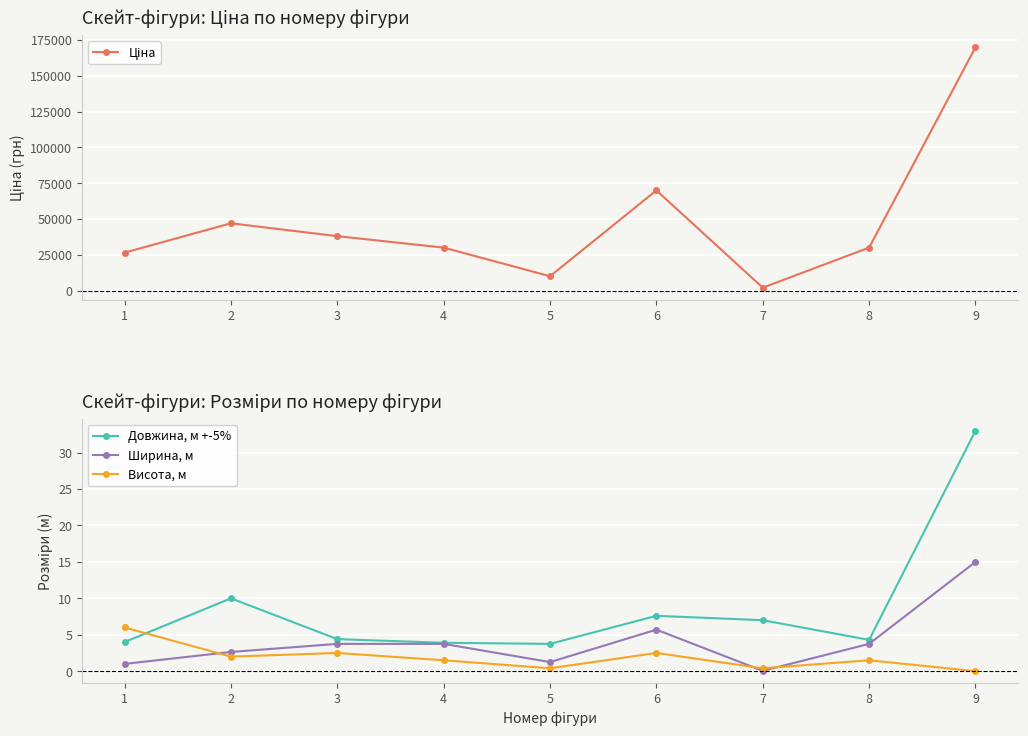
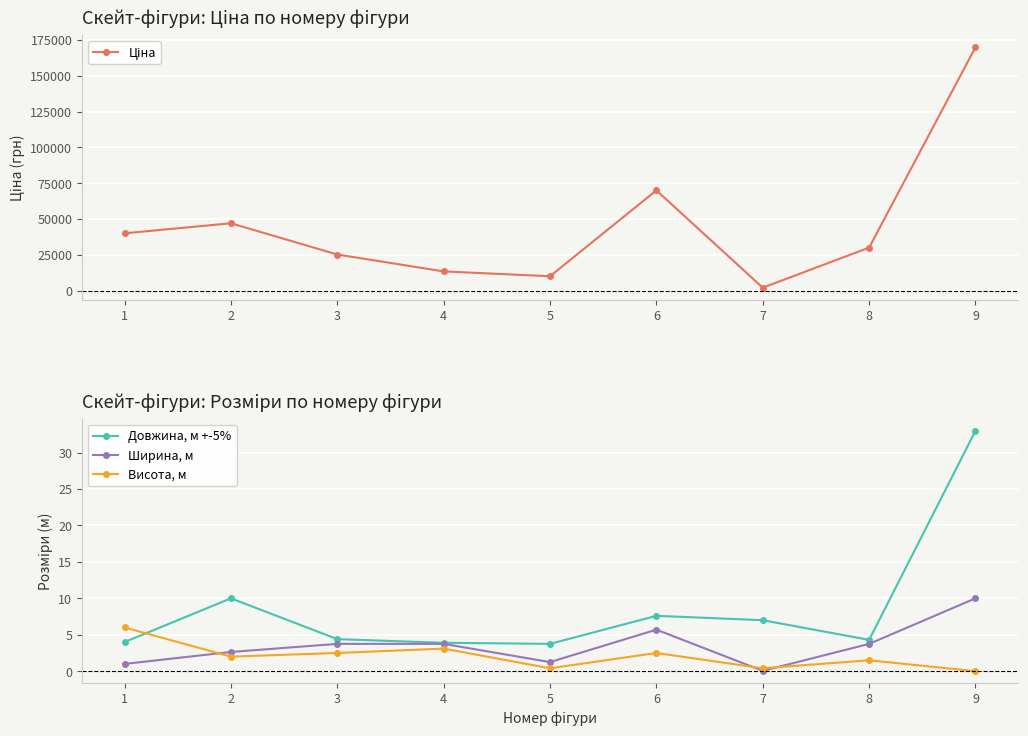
Скейт-фігури: Ціна по номеру фігури, 1: 26000 -> 40000
Скейт-фігури: Ціна по номеру фігури, 3: 38000 -> 25000
Скейт-фігури: Ціна по номеру фігури, 4: 30000 -> 13000
Скейт-фігури: Розміри по номеру фігури, Висота, м, 4: 2 -> 3
Скейт-фігури: Розміри по номеру фігури, Ширина, м, 9: 15 -> 10
